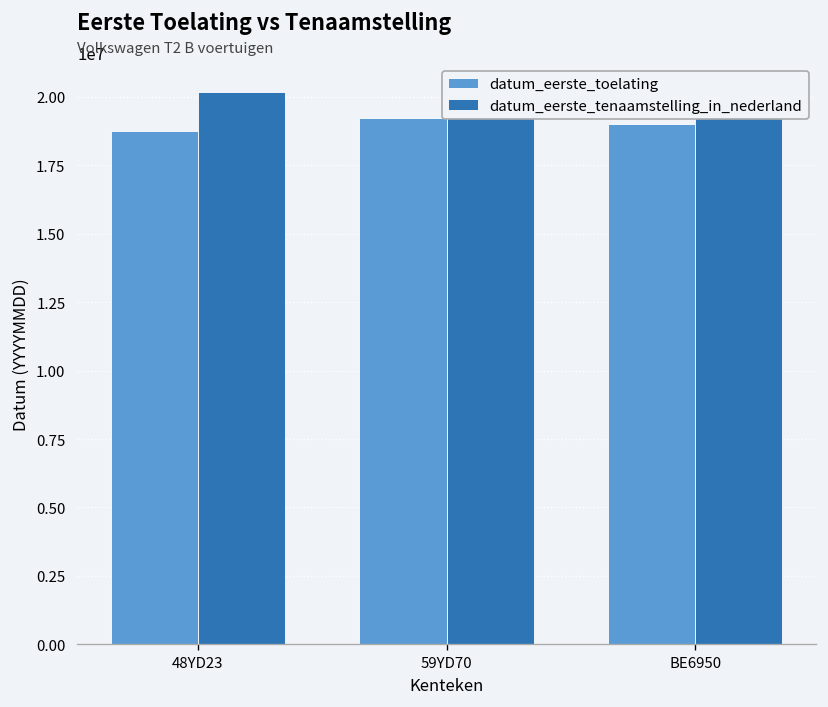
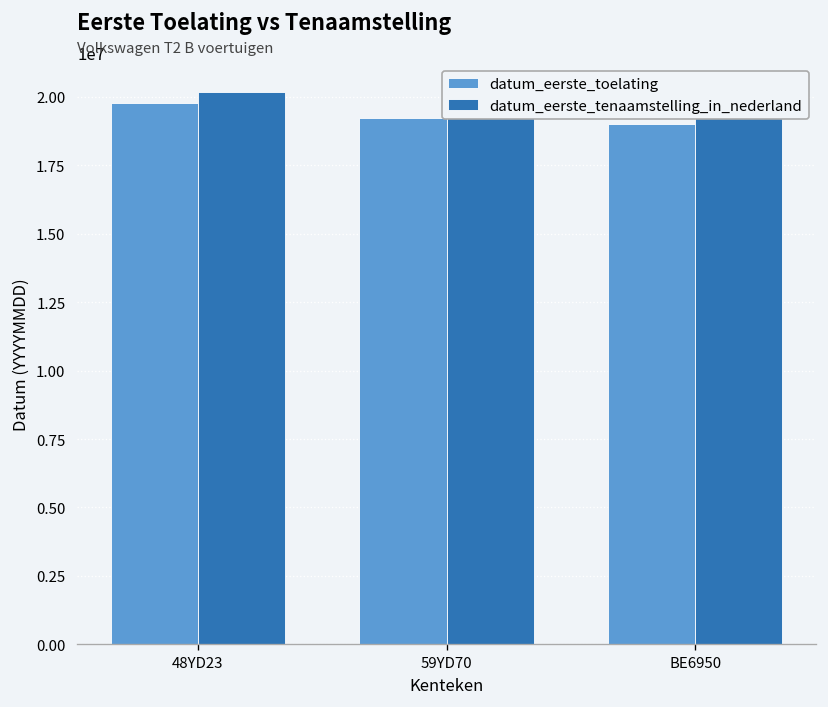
datum_eerste_toelating, 48YD23: 18800000 -> 19800000
